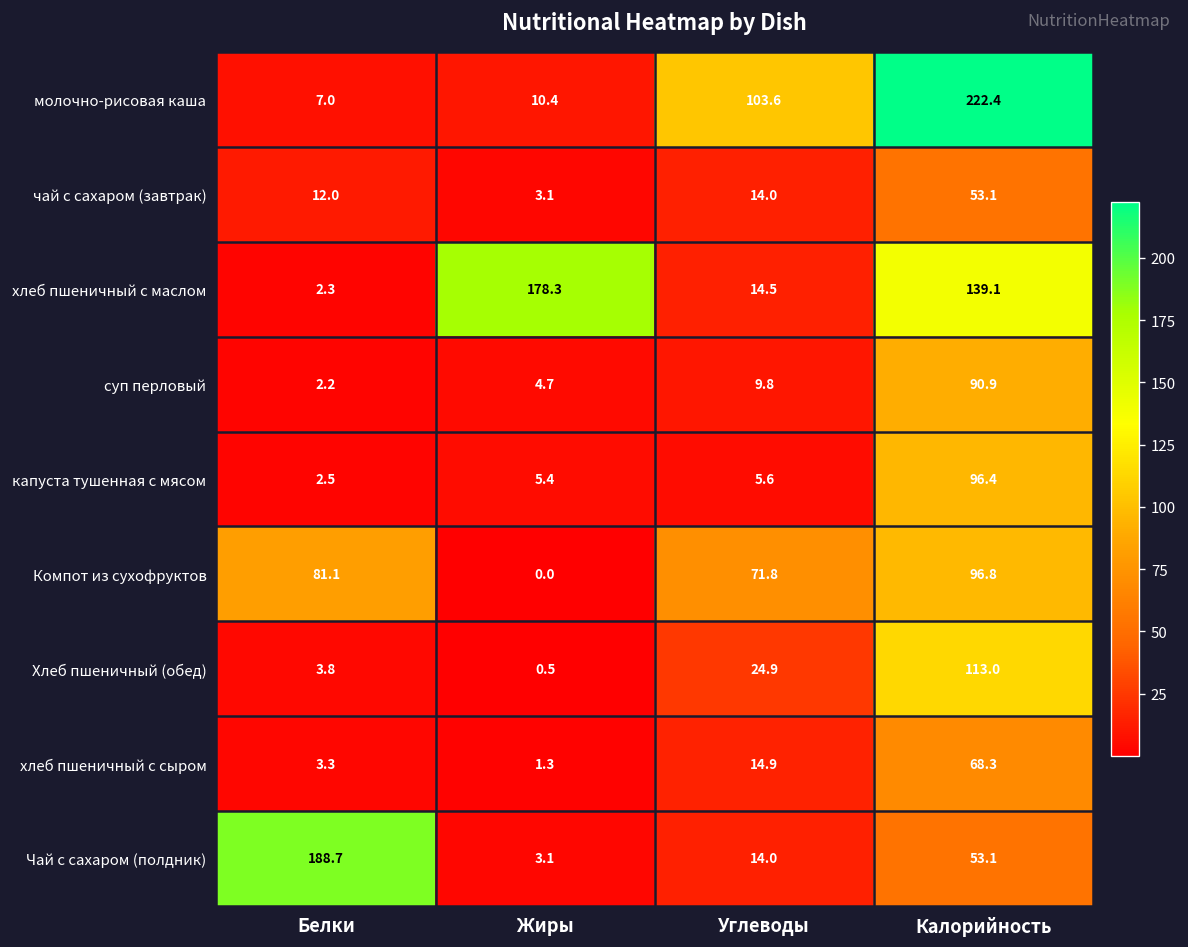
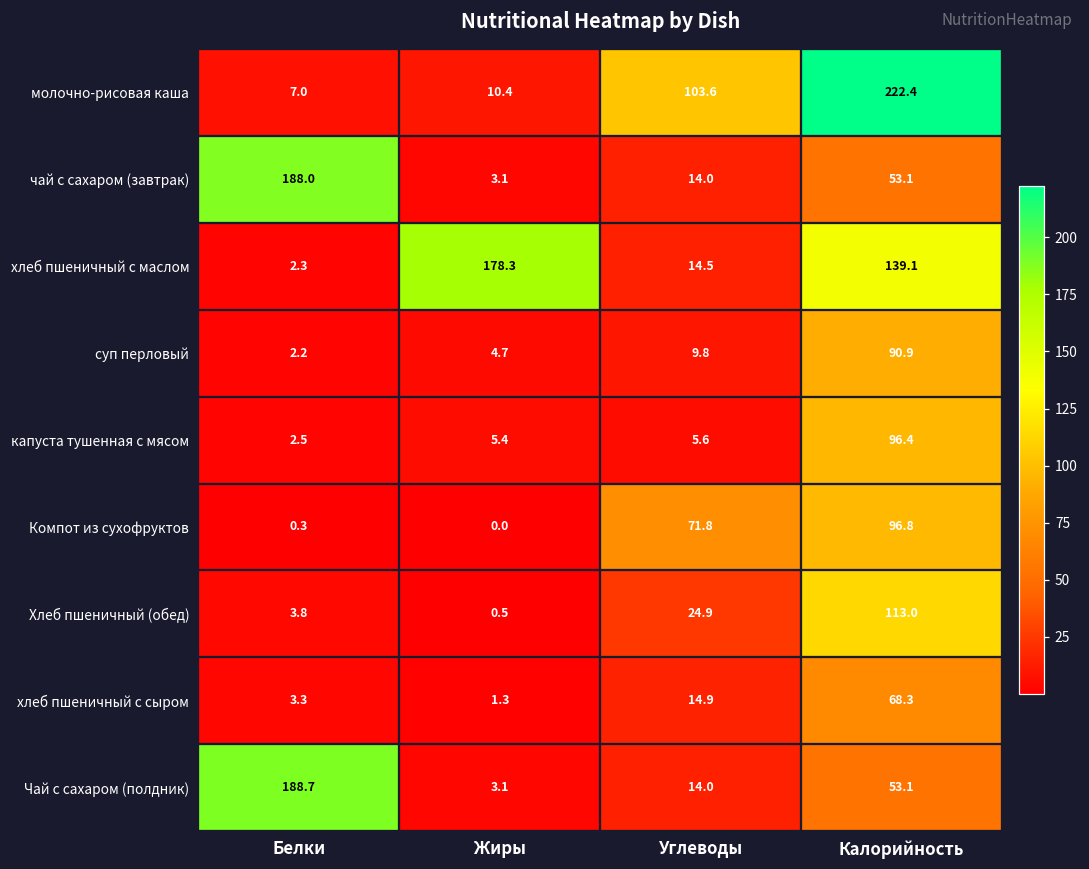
чай с сахаром (завтрак), Белки: 12.0 -> 188.0
Компот из сухофруктов, Белки: 81.1 -> 0.3
